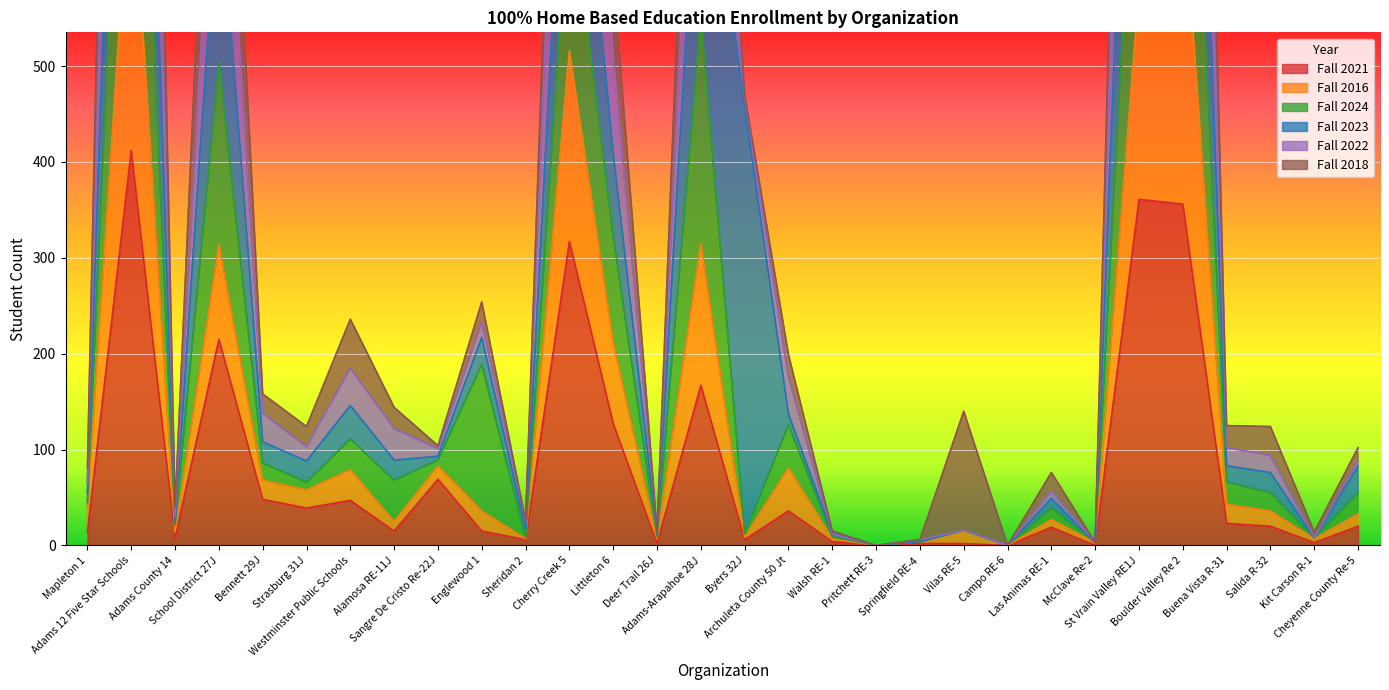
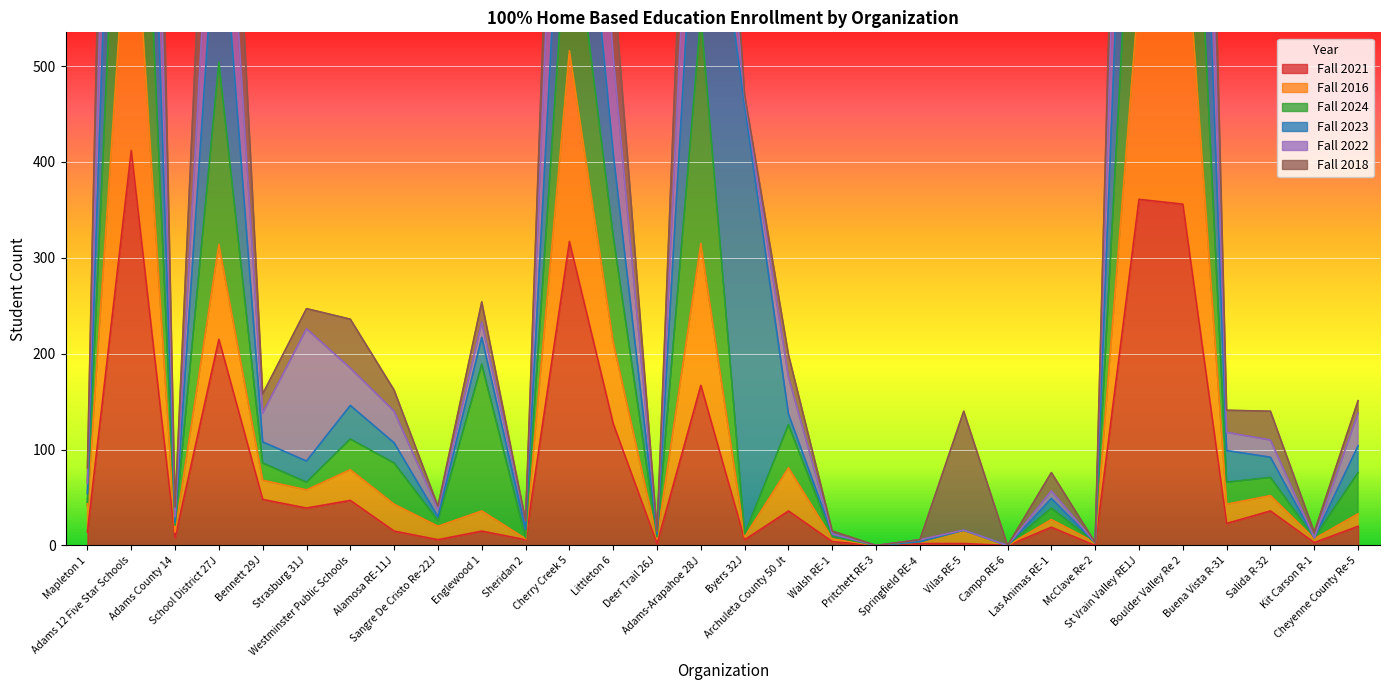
Fall 2022, Strasburg 31J: 20 -> 140
Fall 2016, Alamosa RE-11J: 10 -> 30
Fall 2021, Sangre De Cristo Re-22J: 70 -> 10
Fall 2023, Buena Vista R-31: 20 -> 30
Fall 2021, Salida R-32: 20 -> 40
Fall 2024, Cheyenne County Re-5: 20 -> 40
Fall 2022, Cheyenne County Re-5: 10 -> 30
